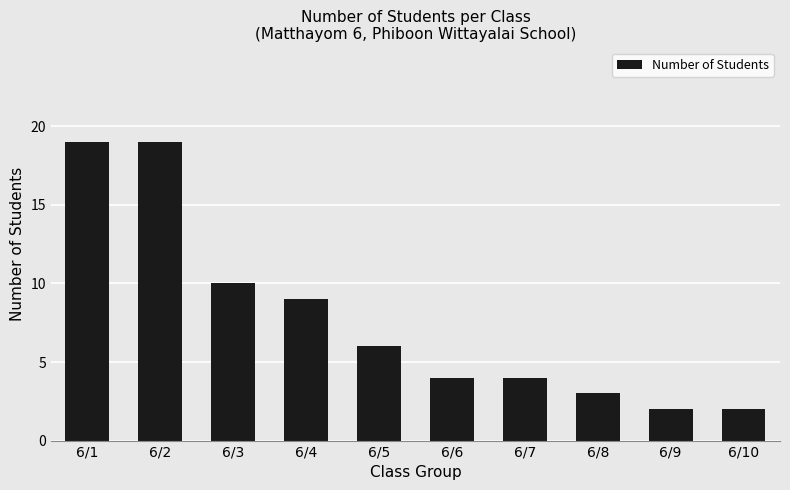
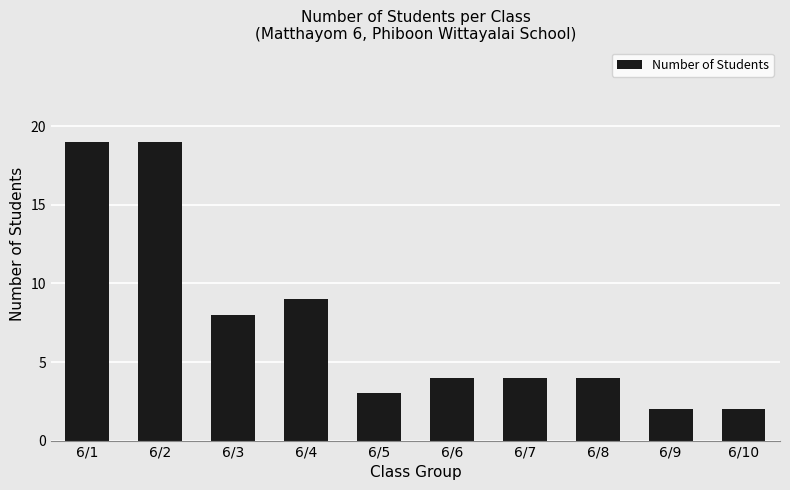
6/3: 10 -> 8
6/5: 6 -> 3
6/8: 3 -> 4
